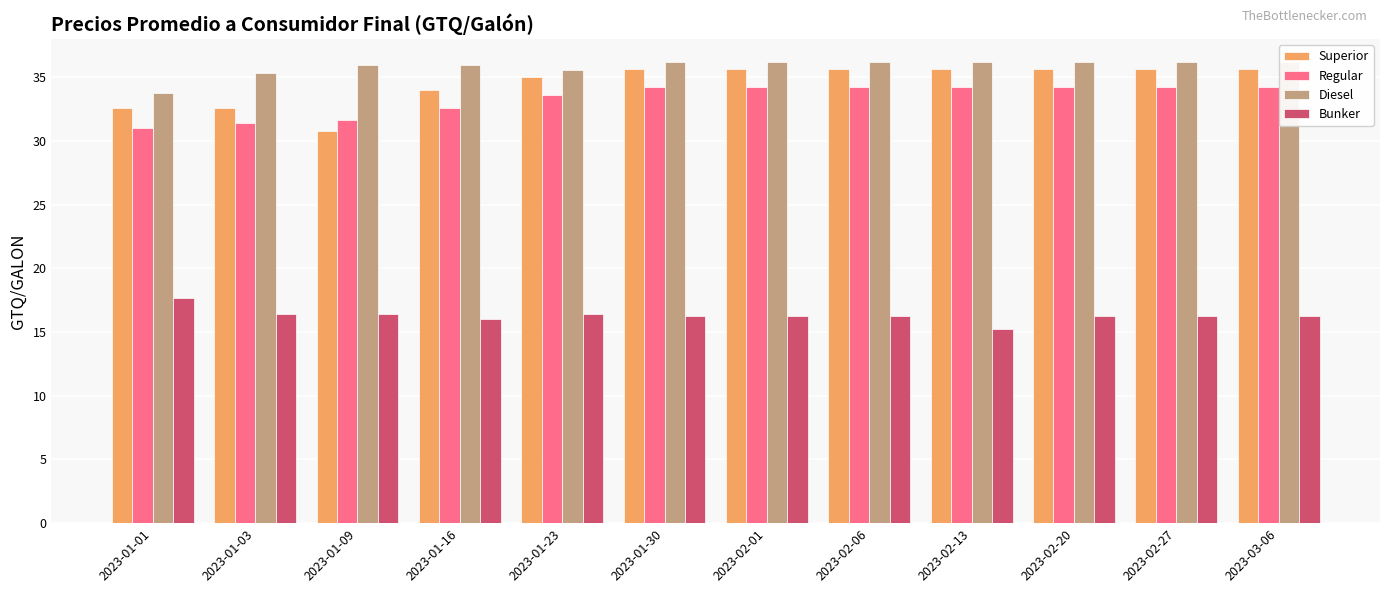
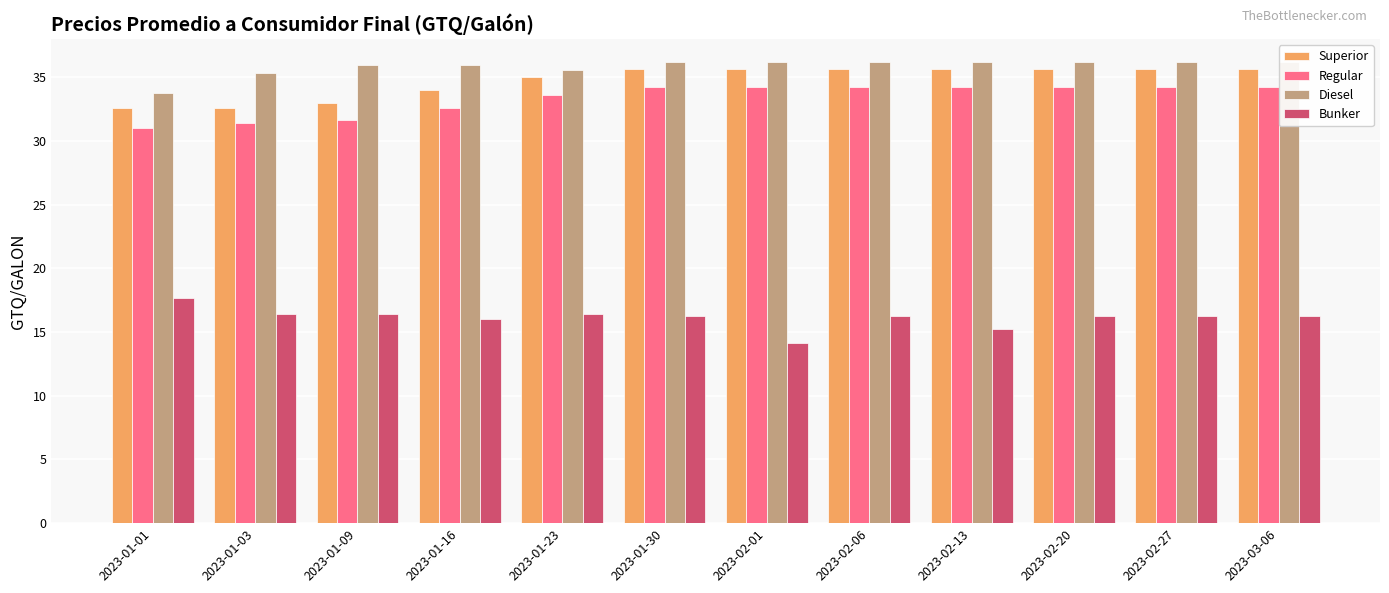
Superior, 2023-01-09: 30.8 -> 33.0
Bunker, 2023-02-01: 16.2 -> 14.1
